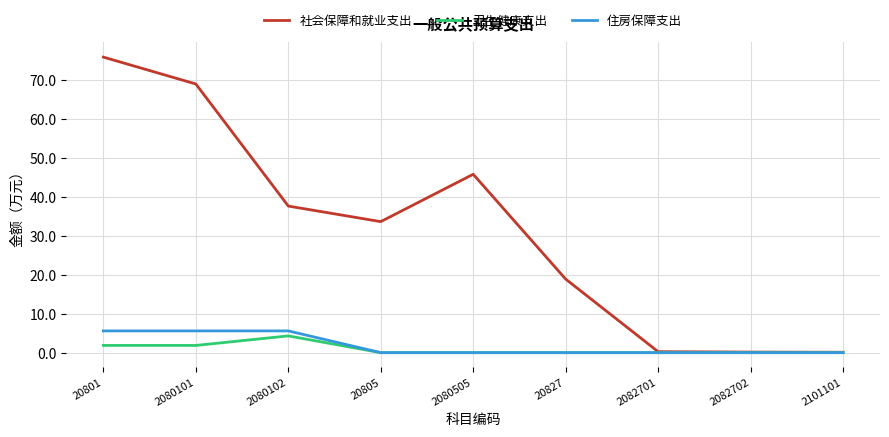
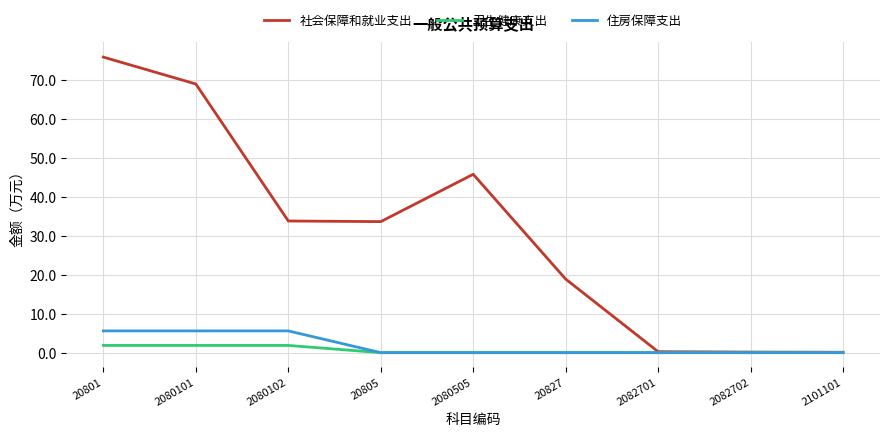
社会保障和就业支出, 2080102: 38 -> 34
卫生健康支出, 2080102: 4 -> 2
